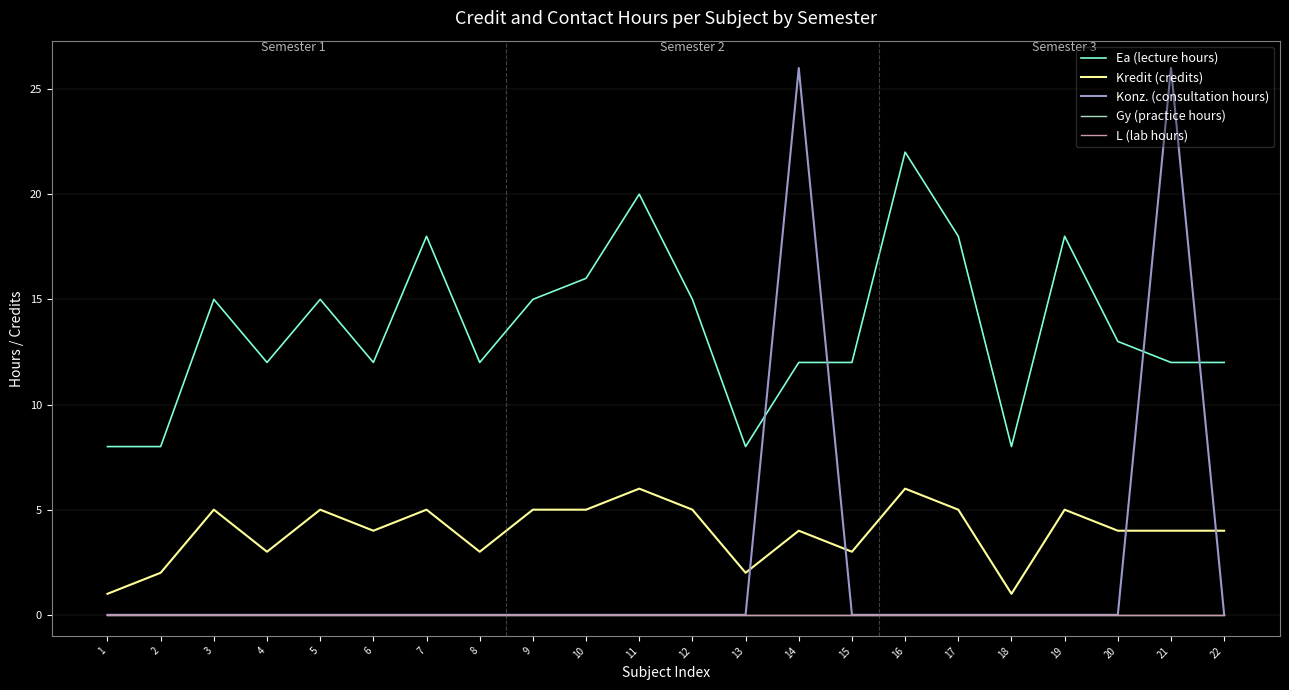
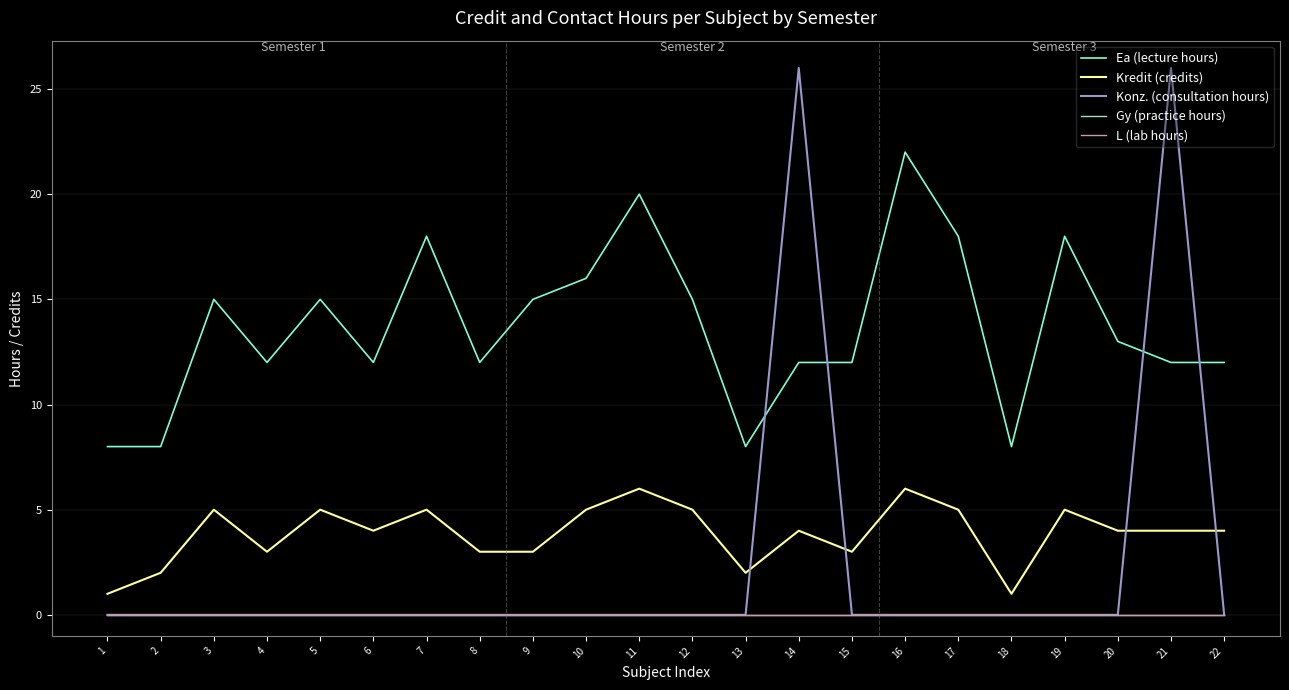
Kredit (credits), 9: 5 -> 3
